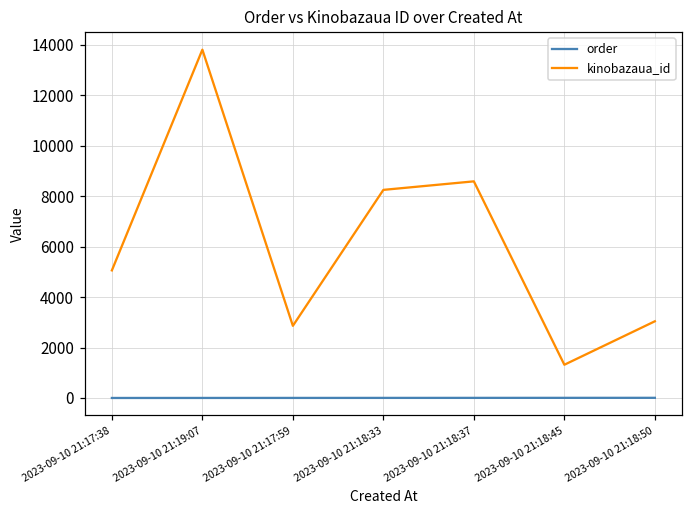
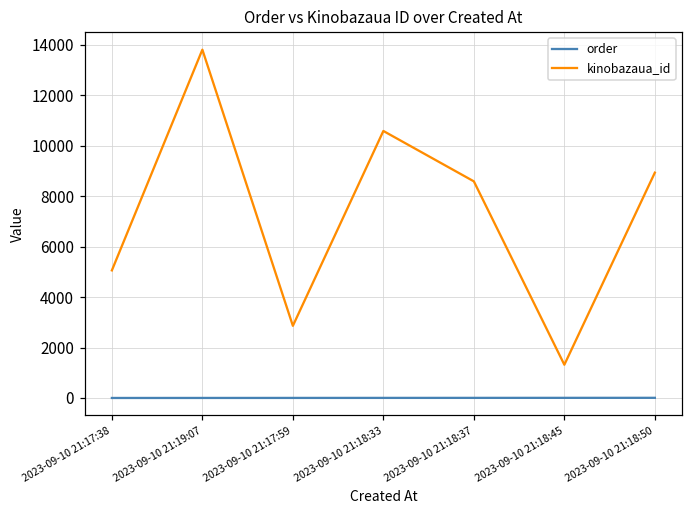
kinobazaua_id, 2023-09-10 21:18:33: 8200 -> 10600
kinobazaua_id, 2023-09-10 21:18:50: 3000 -> 8900
